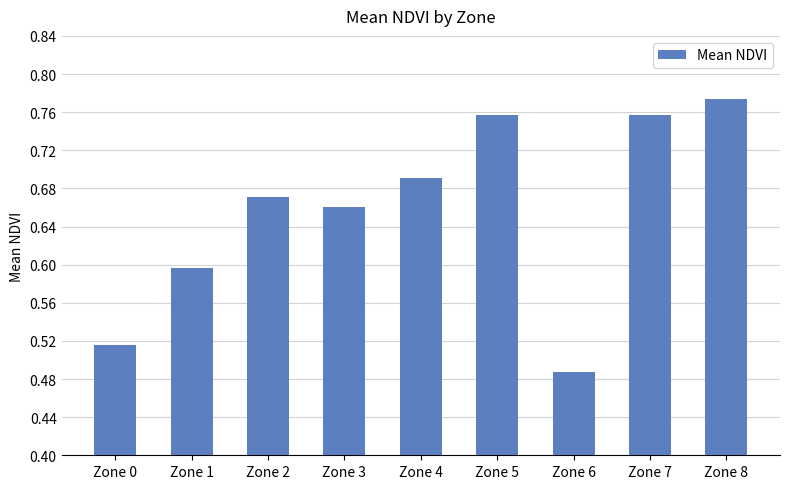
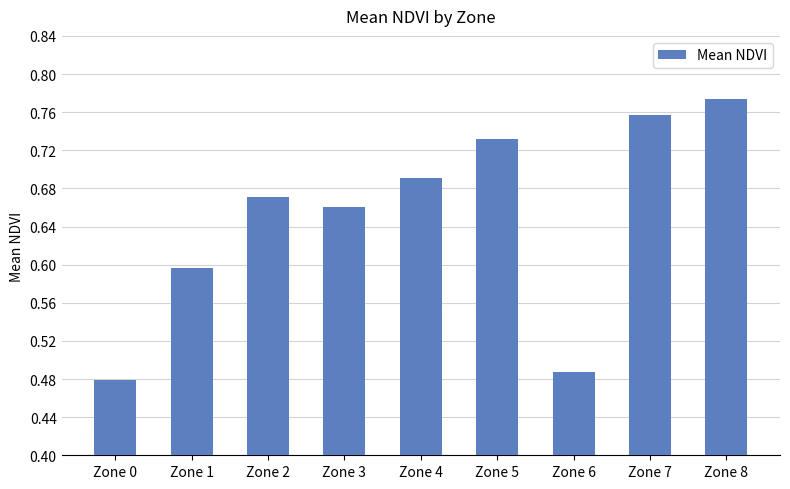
Zone 0: 0.52 -> 0.48
Zone 5: 0.76 -> 0.73
